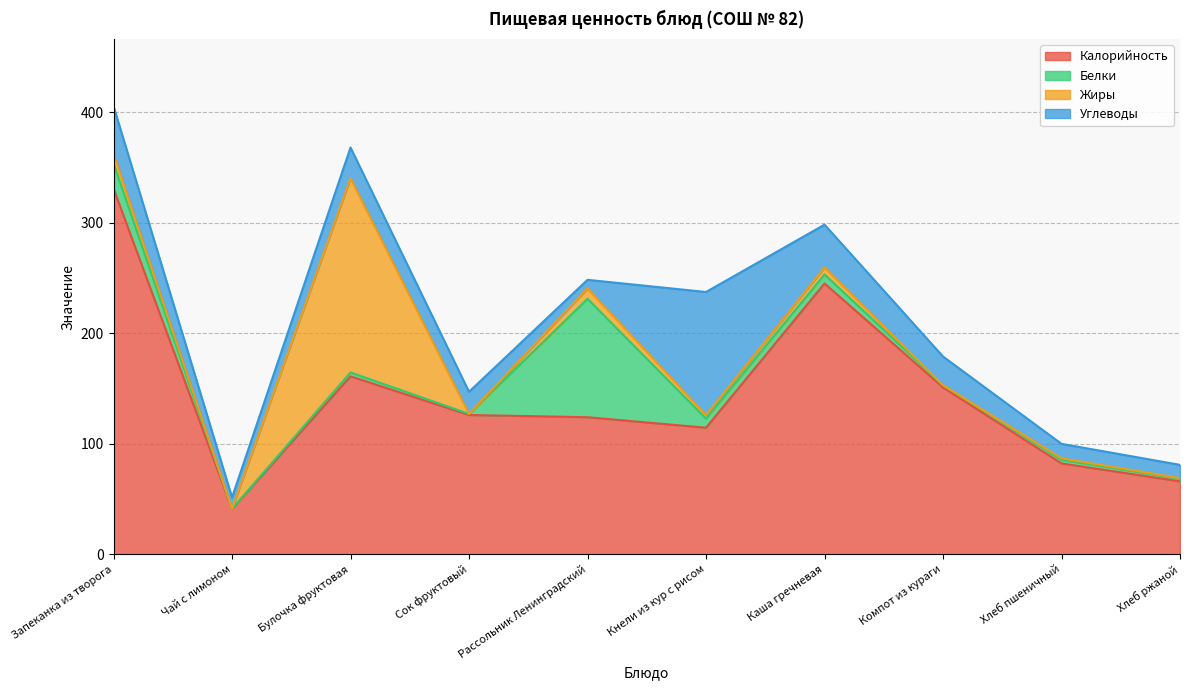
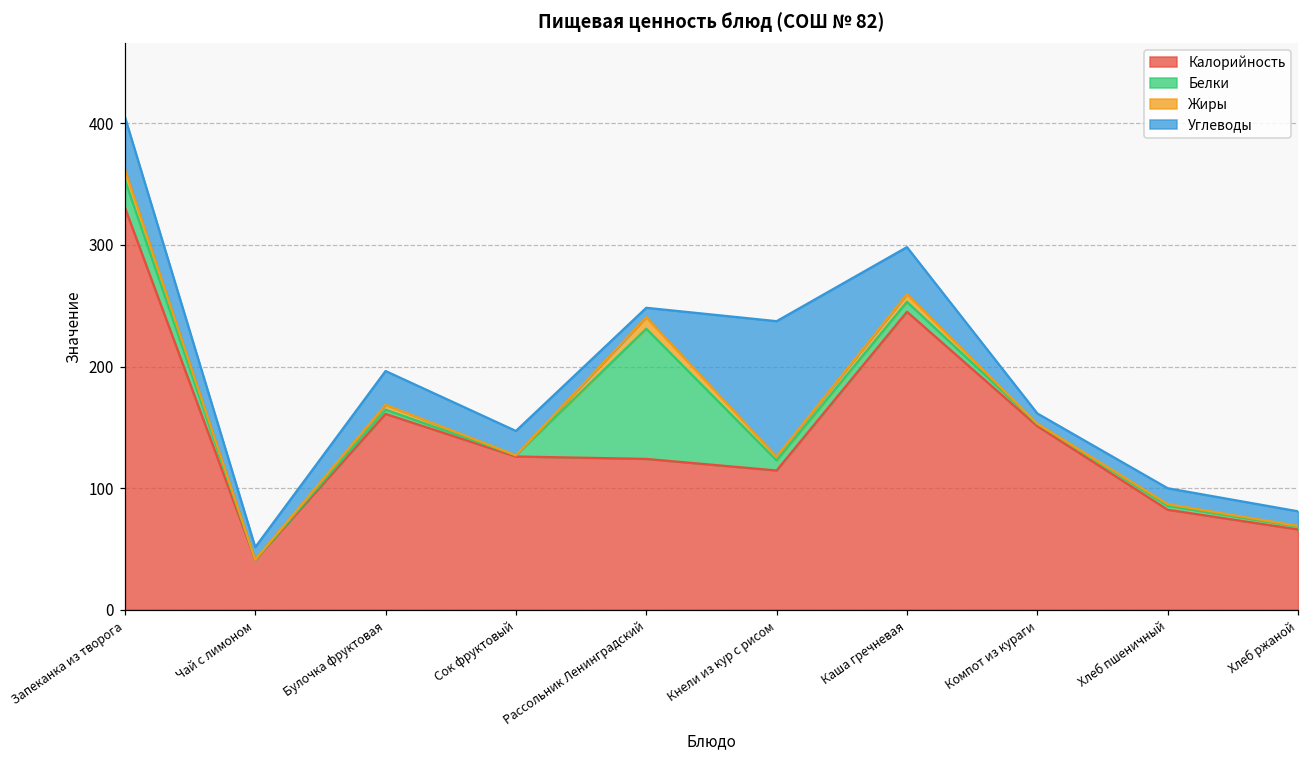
Жиры, Булочка фруктовая: 176 -> 4
Углеводы, Компот из кураги: 26 -> 8
